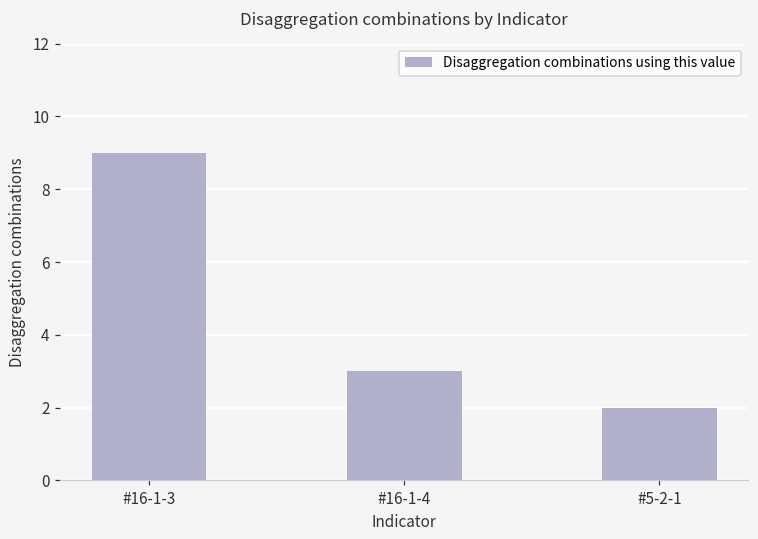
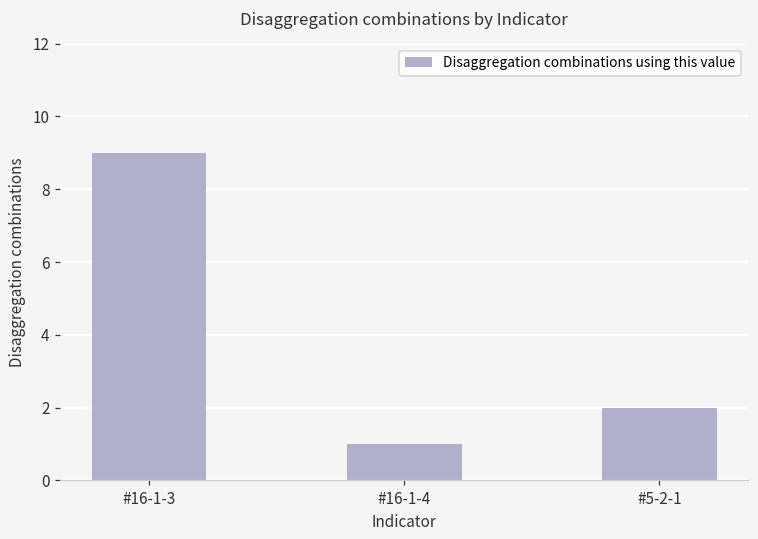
#16-1-4: 3 -> 1
